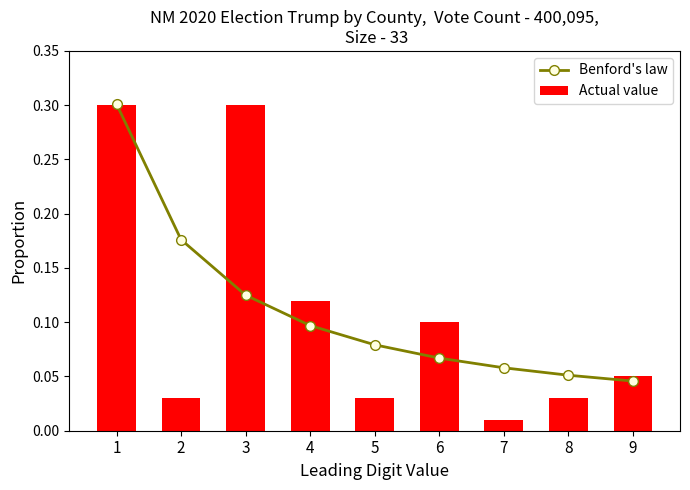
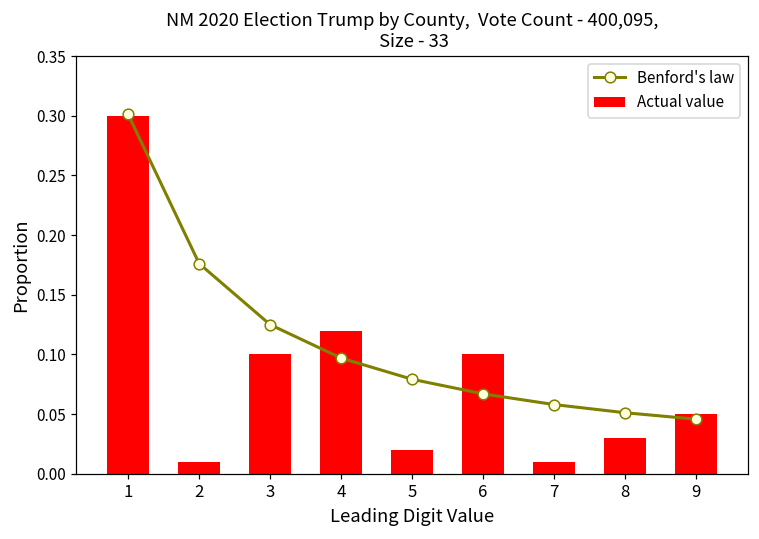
Actual value, 2: 0.03 -> 0.01
Actual value, 3: 0.3 -> 0.1
Actual value, 5: 0.03 -> 0.02
